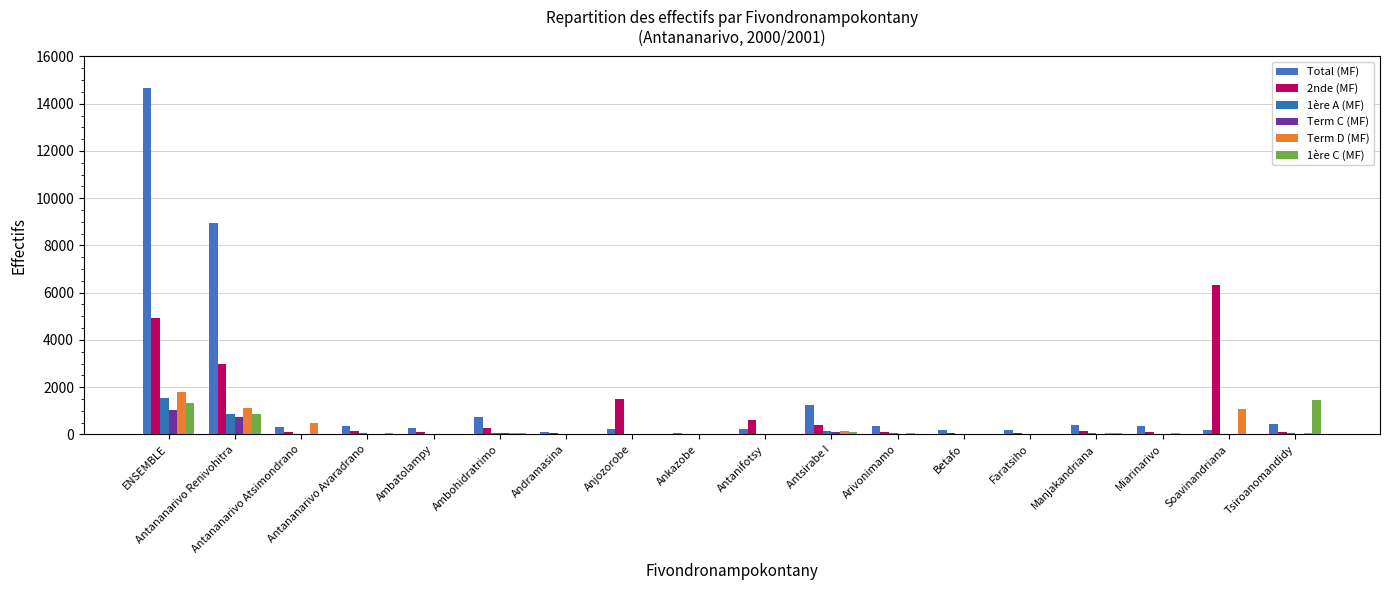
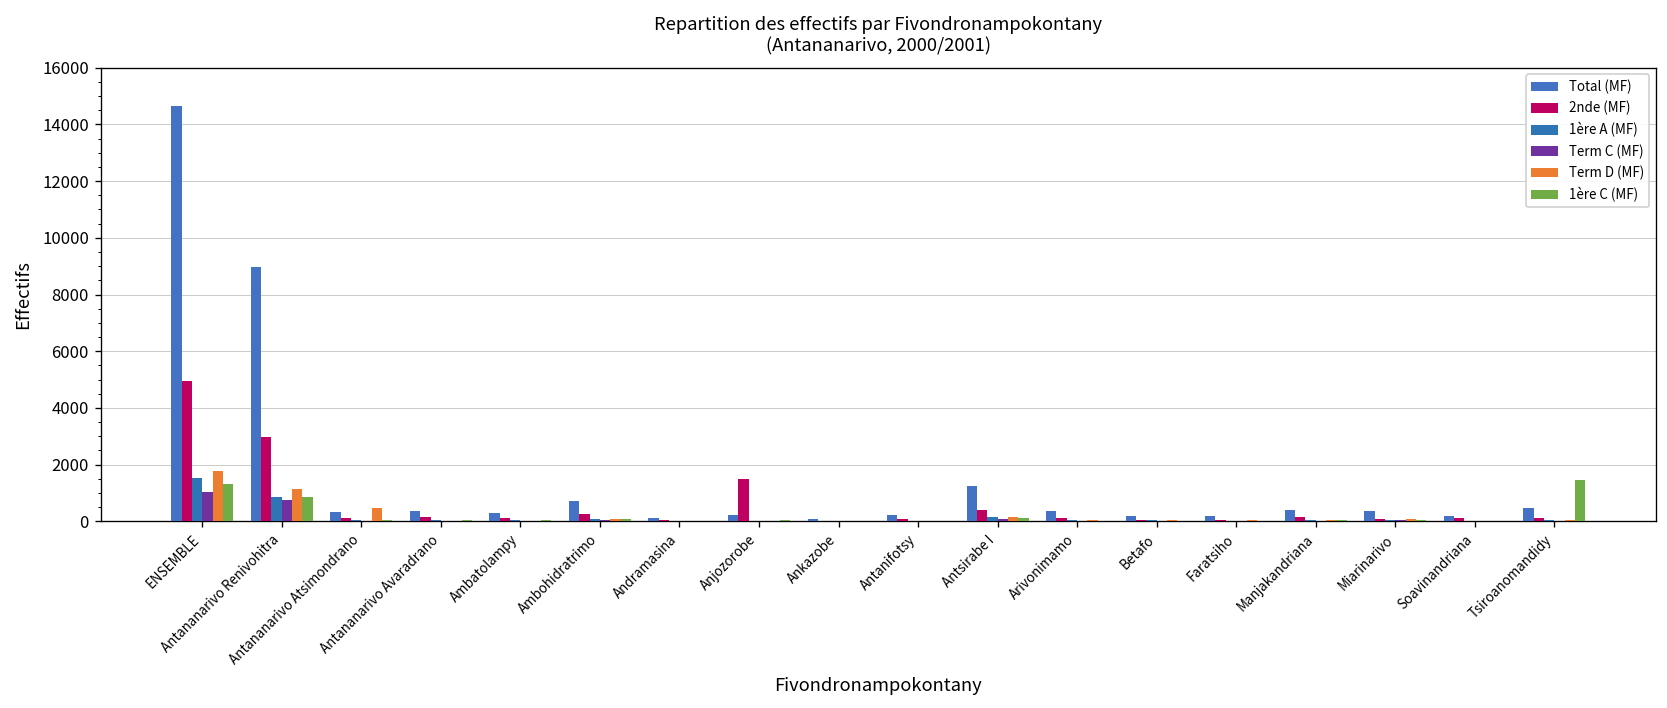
2nde (MF), Antanifotsy: 600 -> 100
2nde (MF), Soavinandriana: 6300 -> 100
Term D (MF), Soavinandriana: 1100 -> 0
